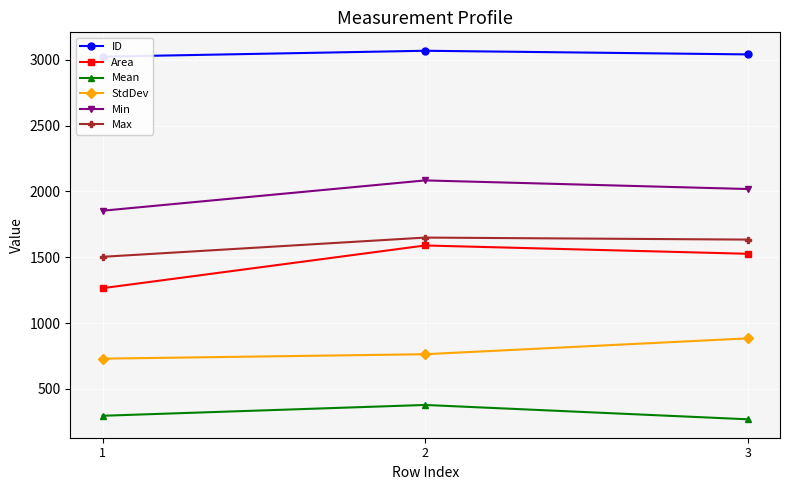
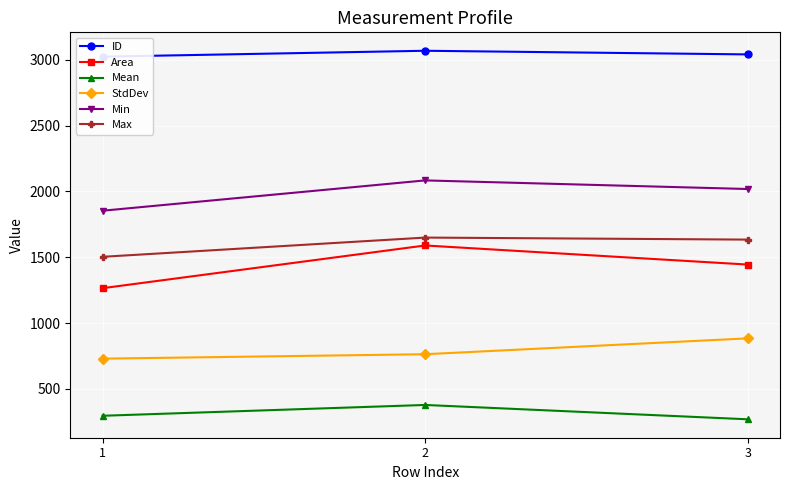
Area, 3: 1530 -> 1440
